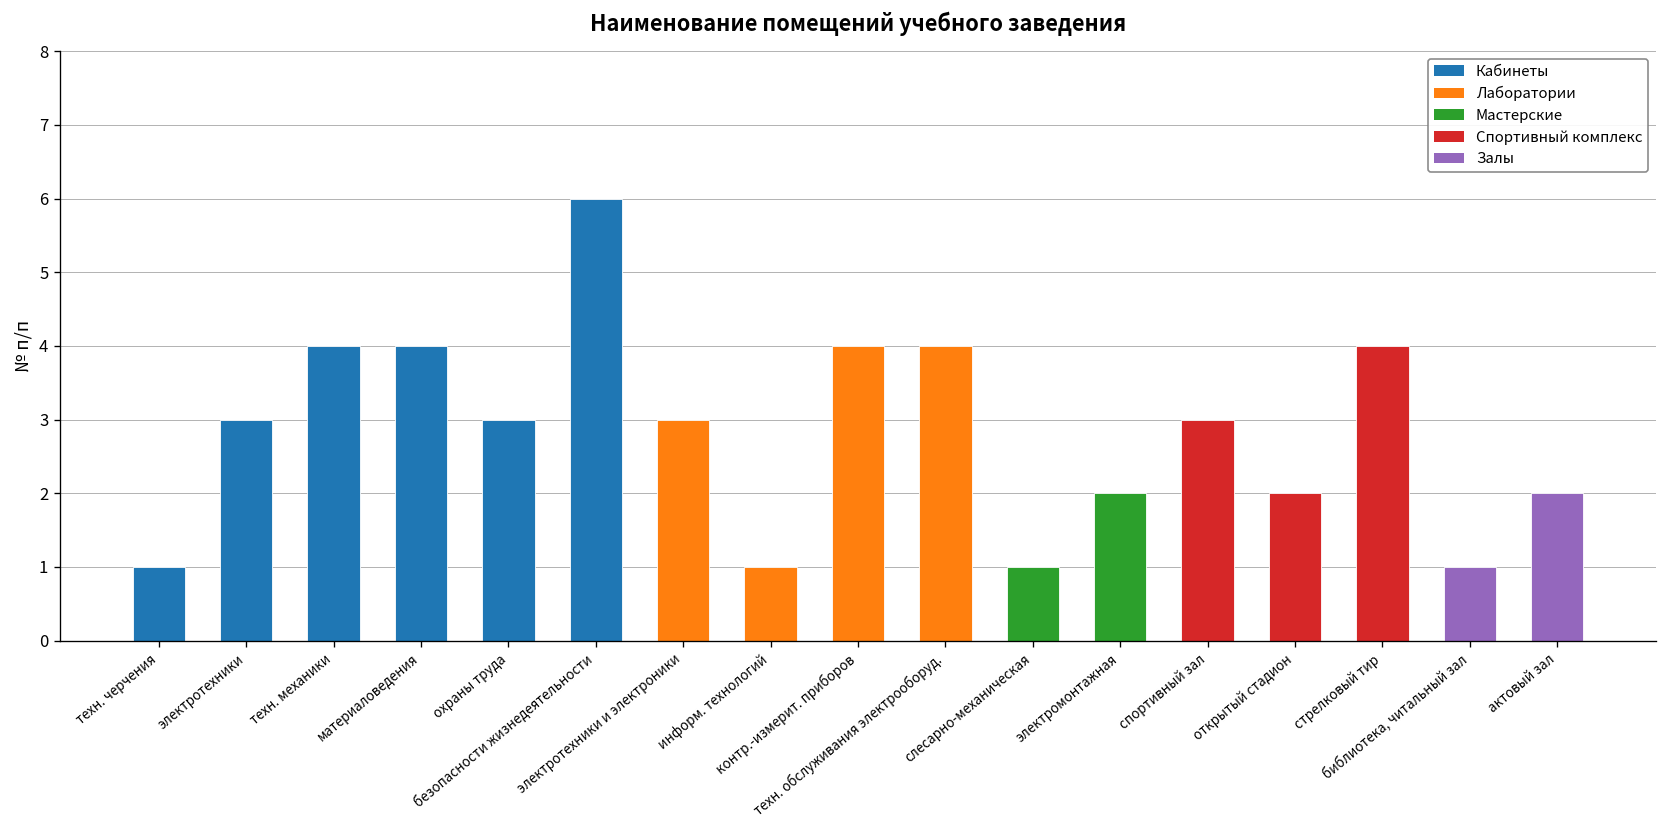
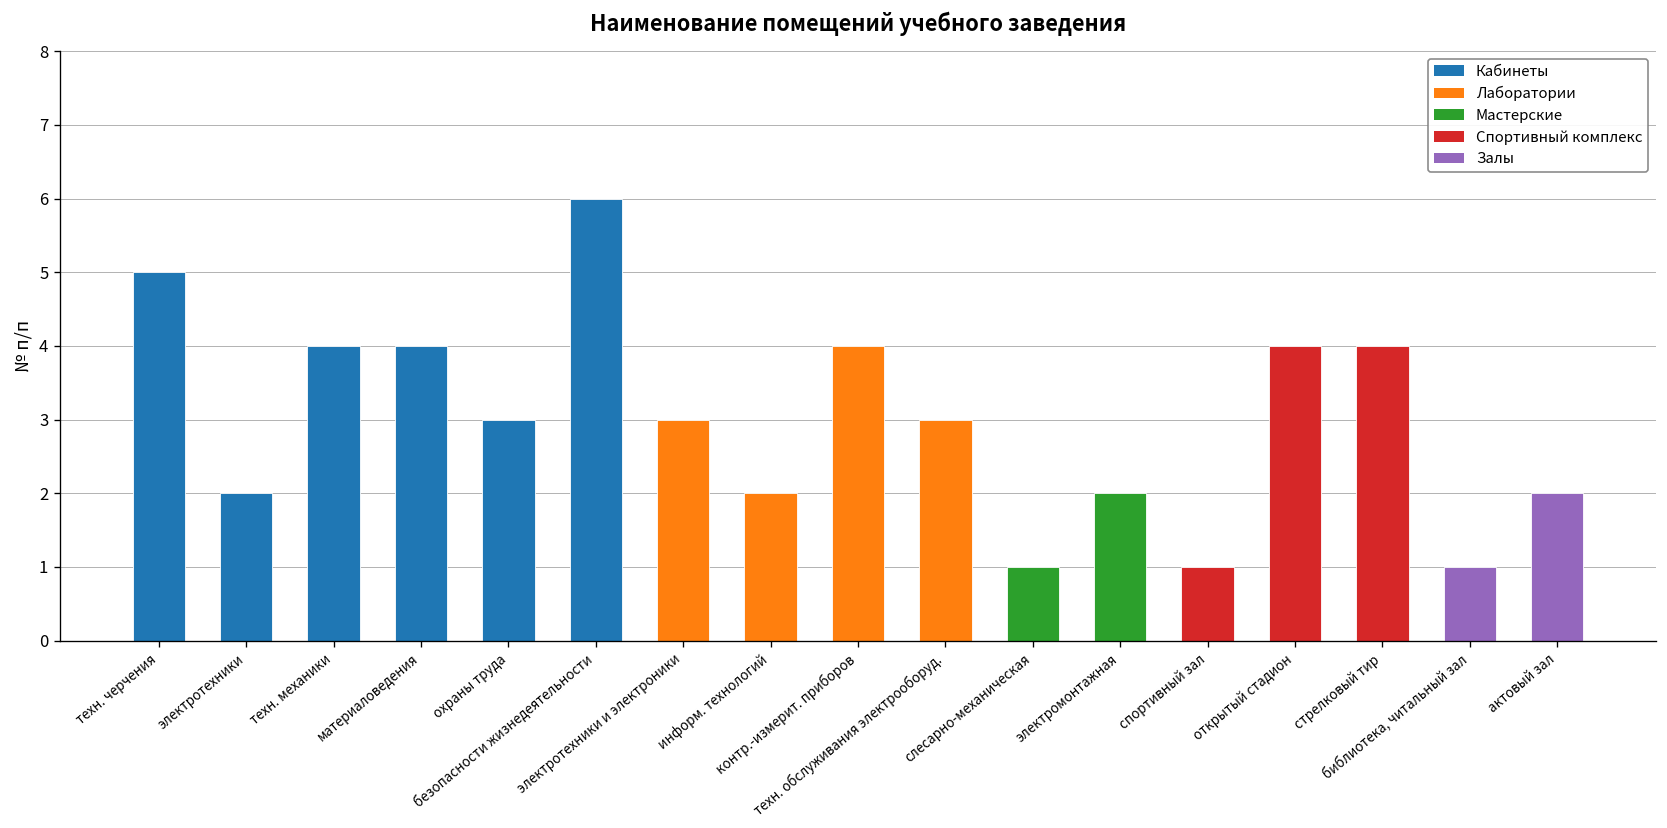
техн. черчения: 1 -> 5
электротехники: 3 -> 2
информ. технологий: 1 -> 2
техн. обслуживания электрооборуд.: 4 -> 3
спортивный зал: 3 -> 1
открытый стадион: 2 -> 4
